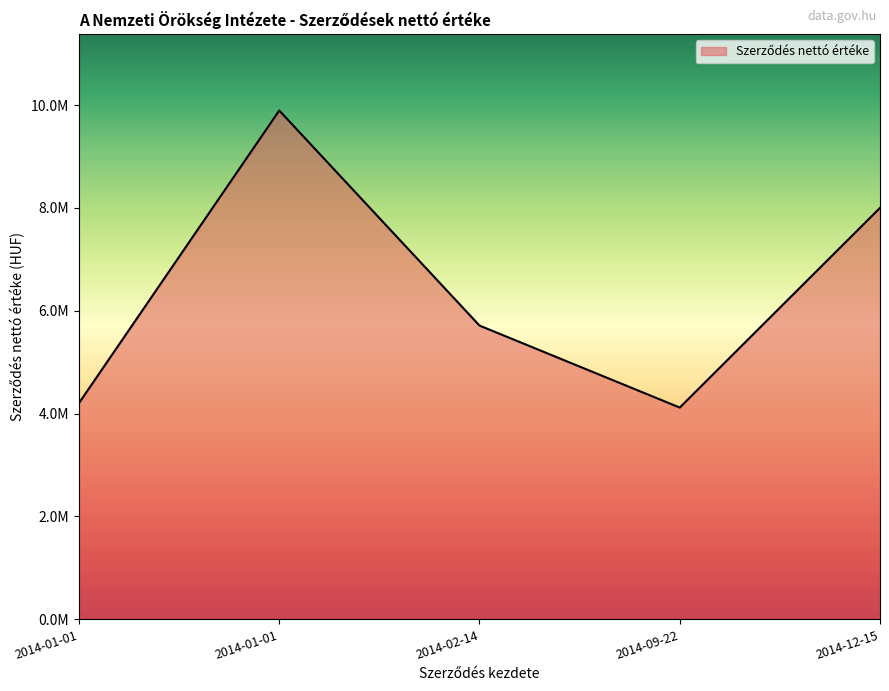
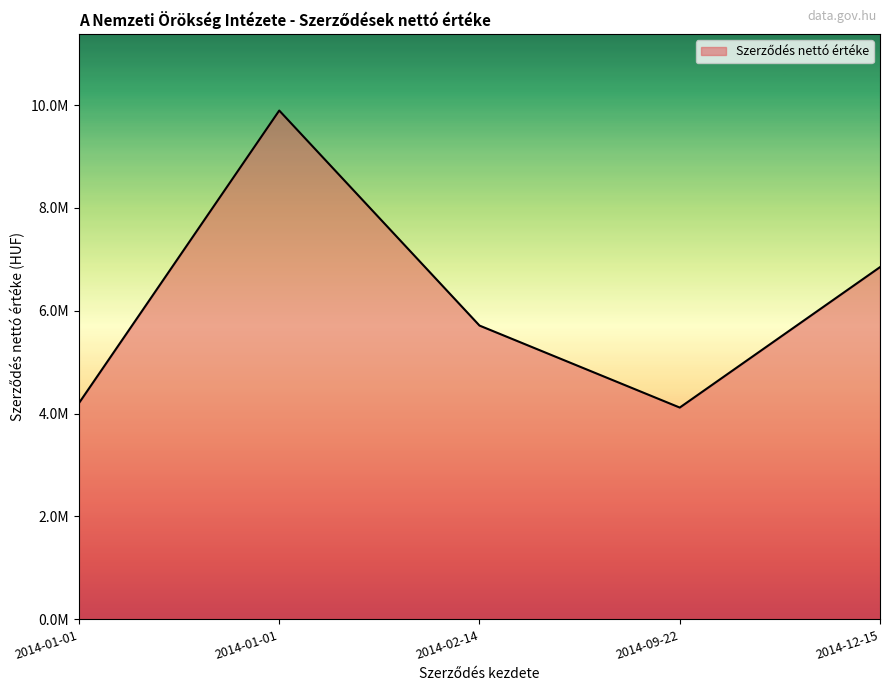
2014-12-15: 8000000 -> 6800000
